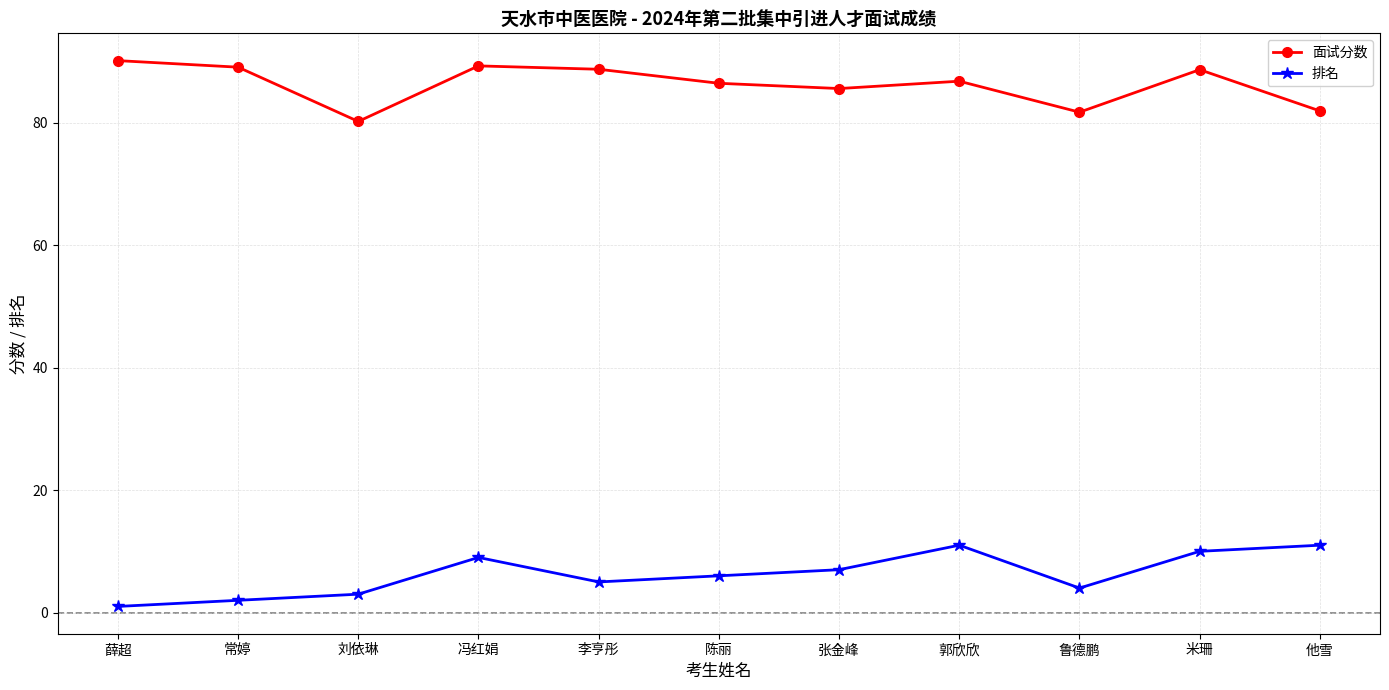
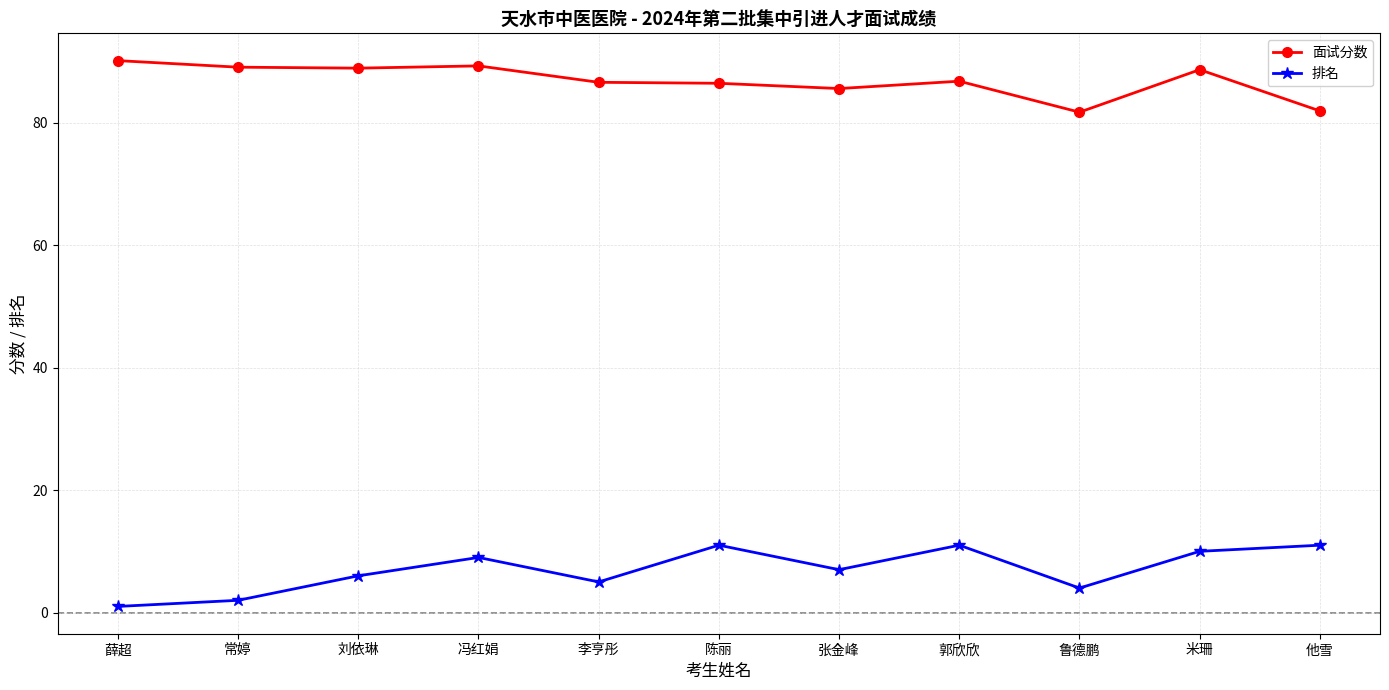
面试分数, 刘依琳: 80 -> 89
排名, 刘依琳: 3 -> 6
面试分数, 李亨彤: 89 -> 87
排名, 陈丽: 6 -> 11
